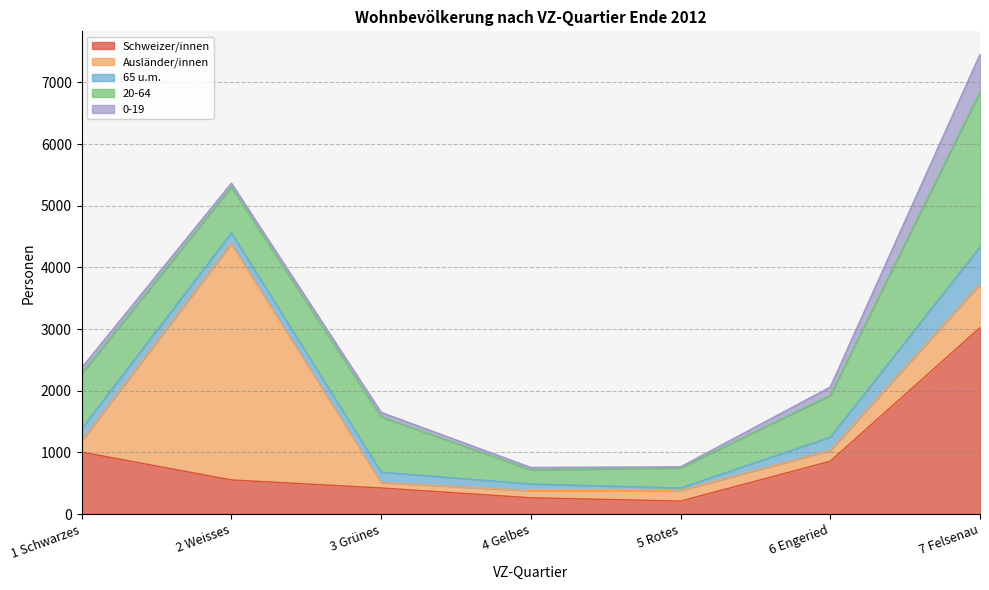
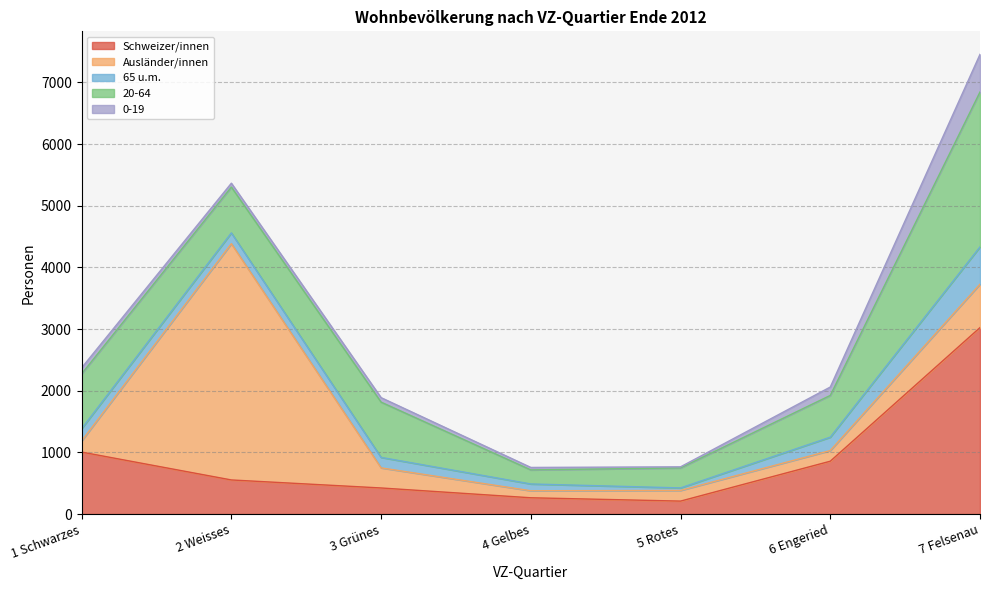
Ausländer/innen, 3 Grünes: 100 -> 300
